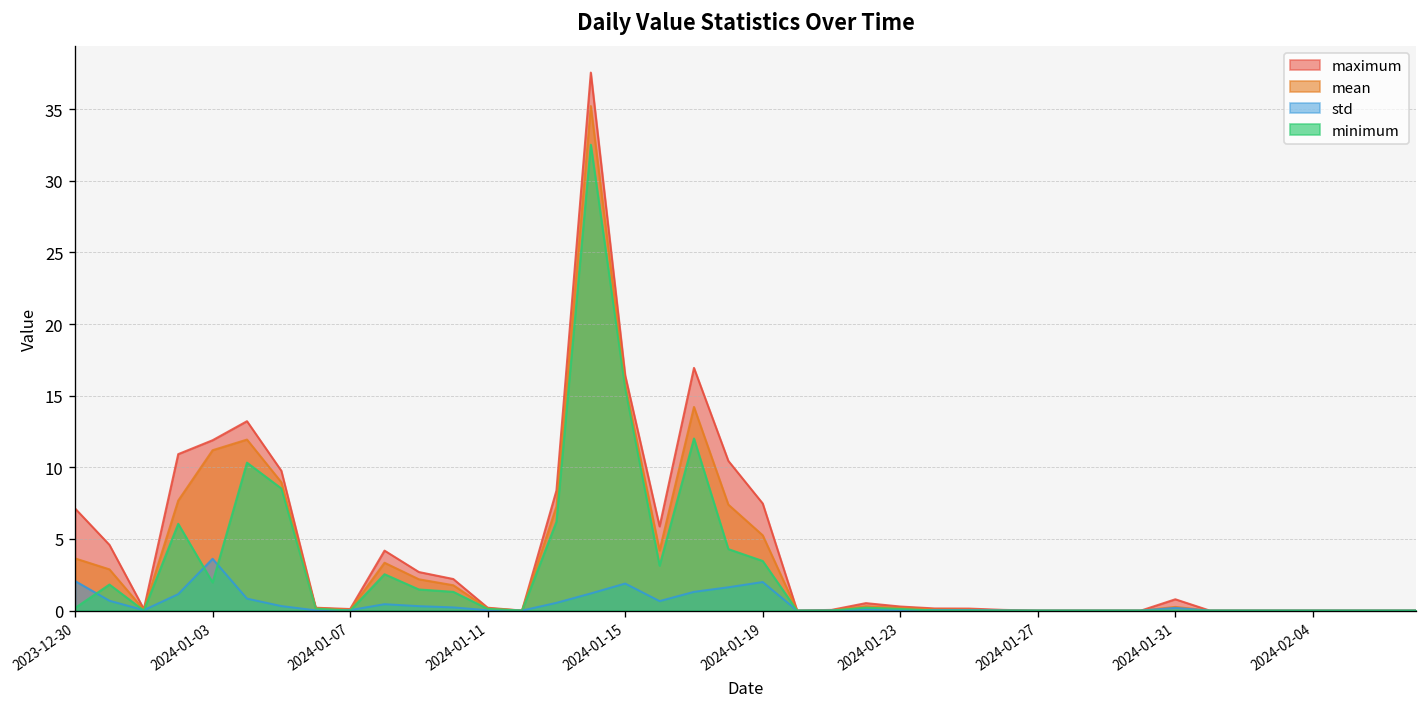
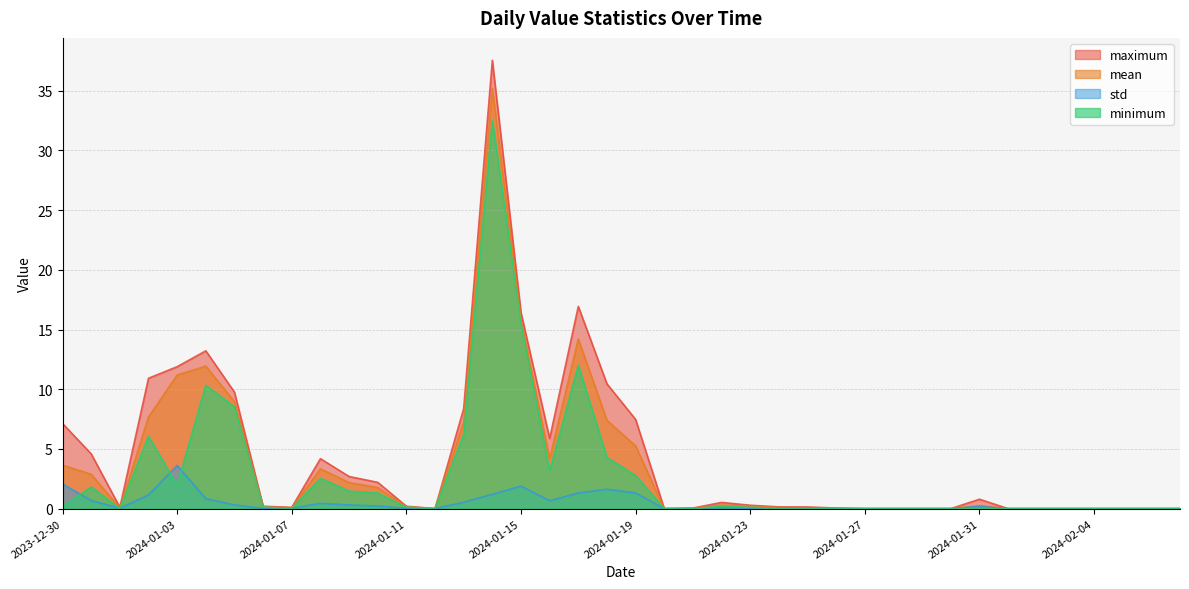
std, 2024-01-19: 2.0 -> 1.3
minimum, 2024-01-19: 3.5 -> 2.8
